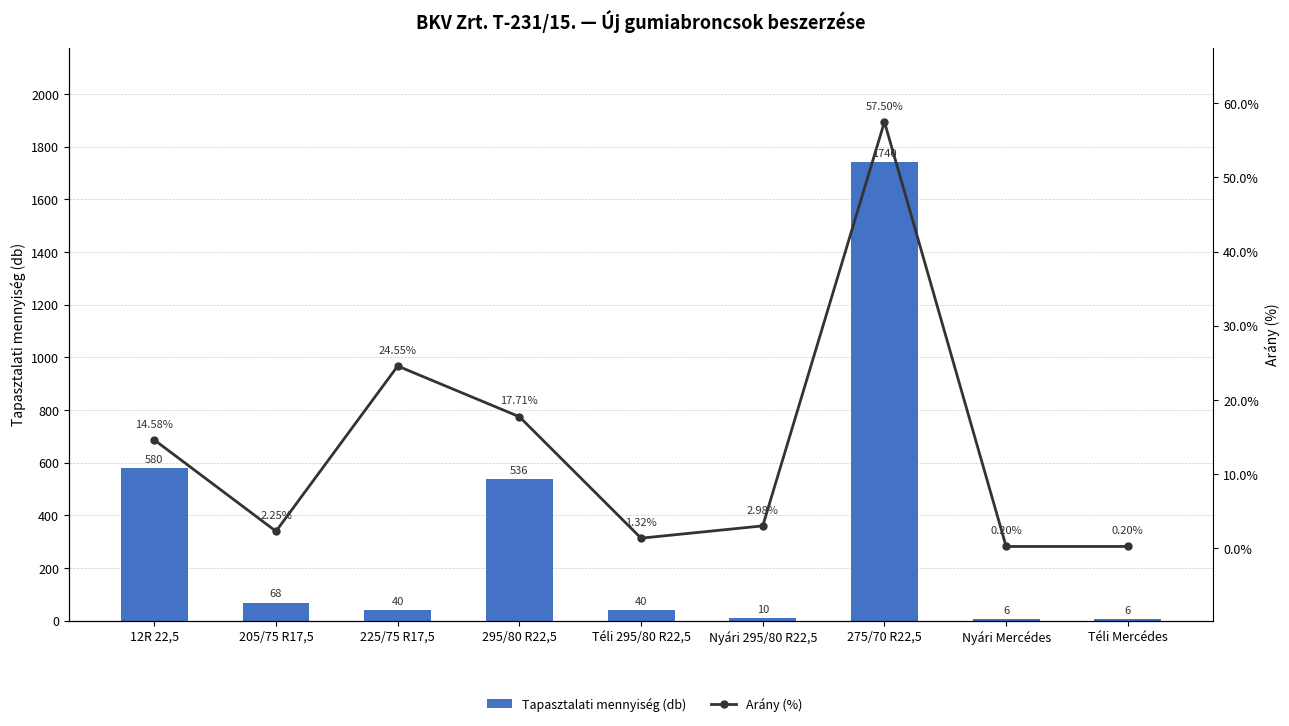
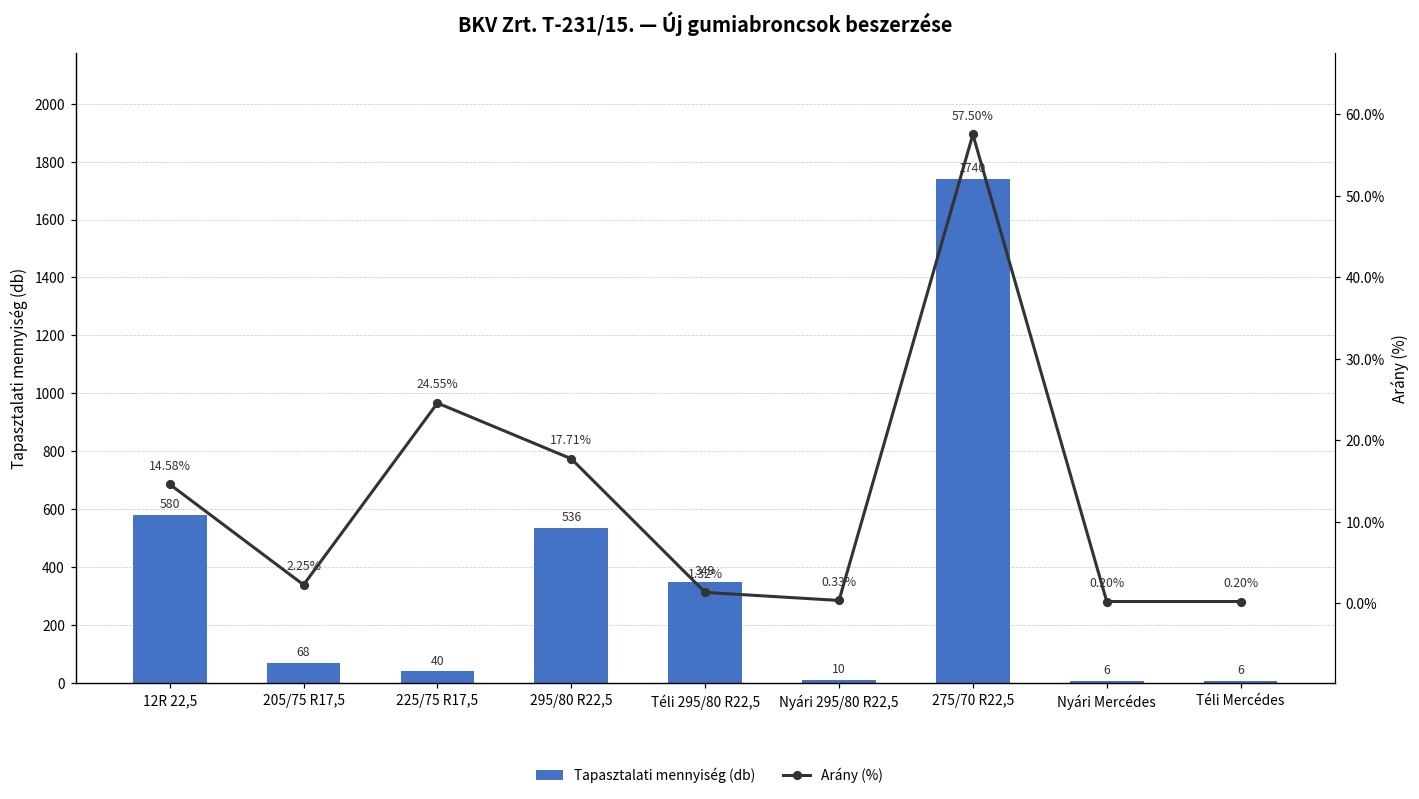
Tapasztalati mennyiség (db), Téli 295/80 R22,5: 40 -> 349
Arány (%), Nyári 295/80 R22,5: 2.98% -> 0.33%
